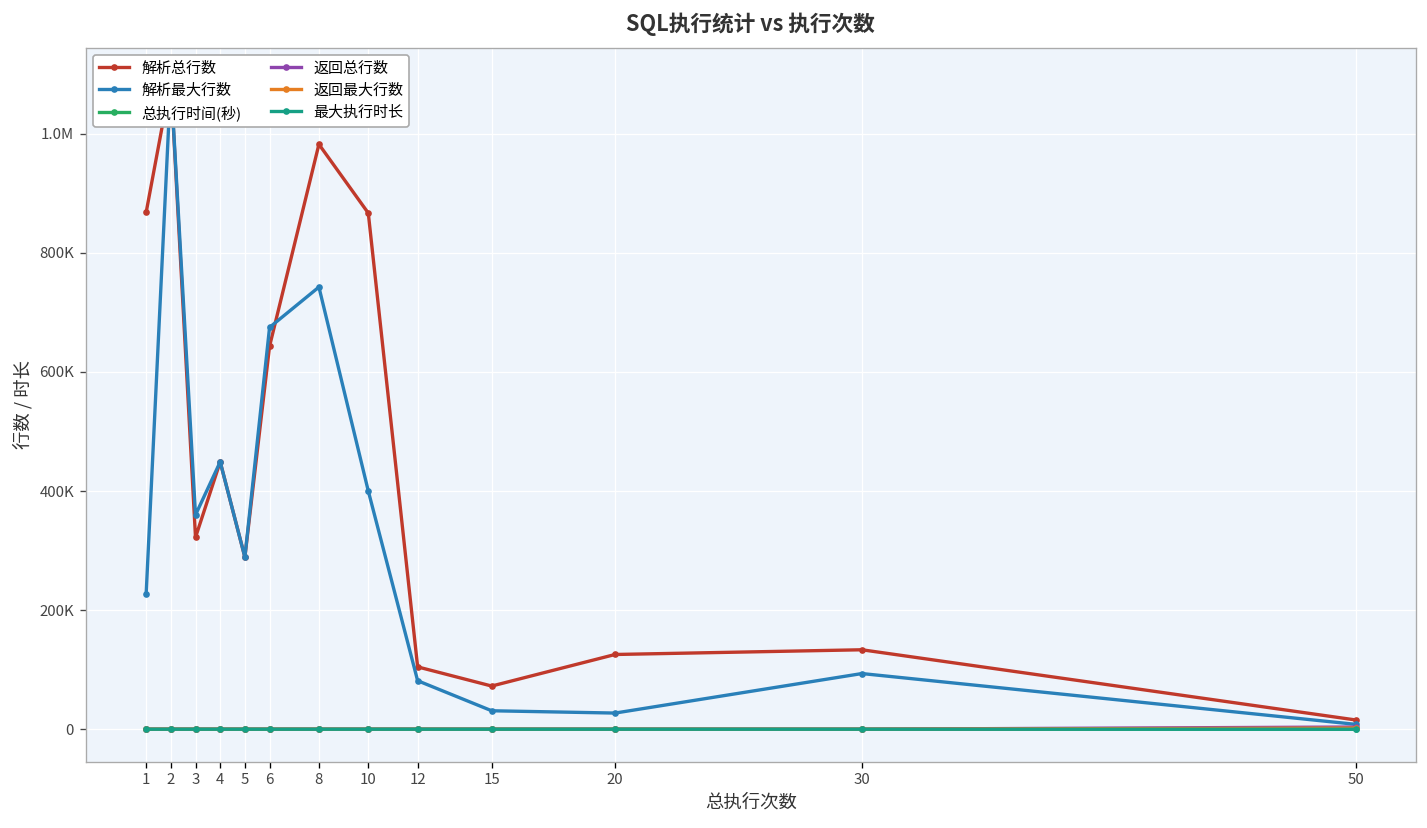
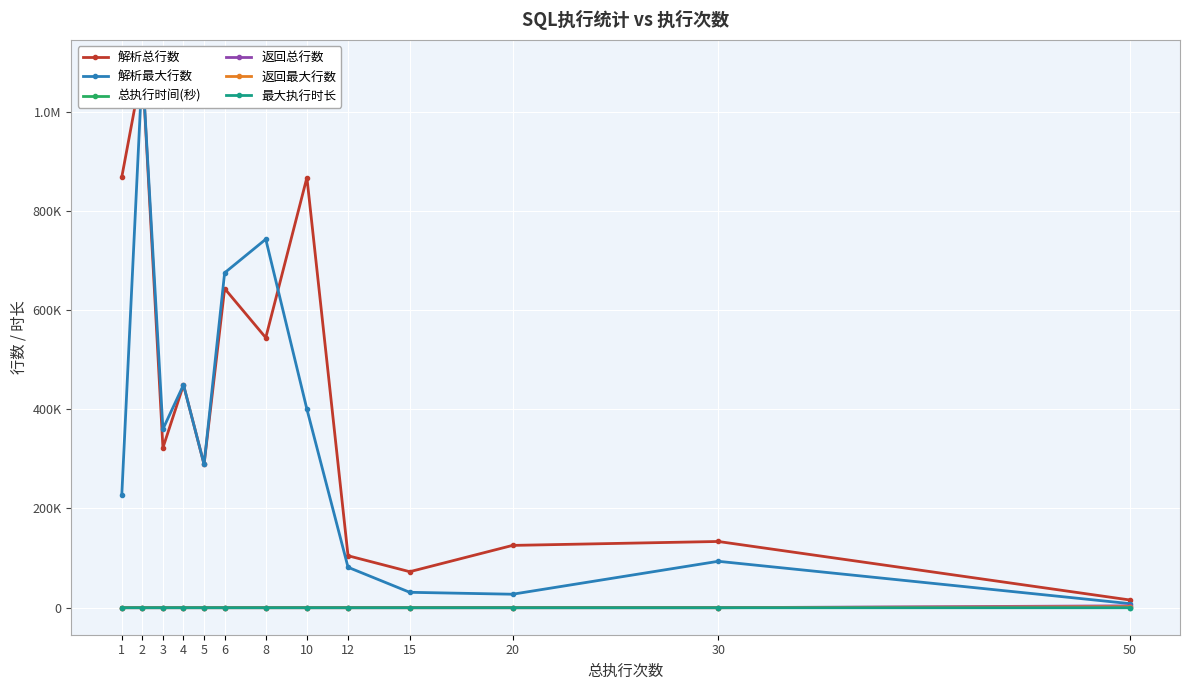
解析总行数, 8: 980000 -> 540000
